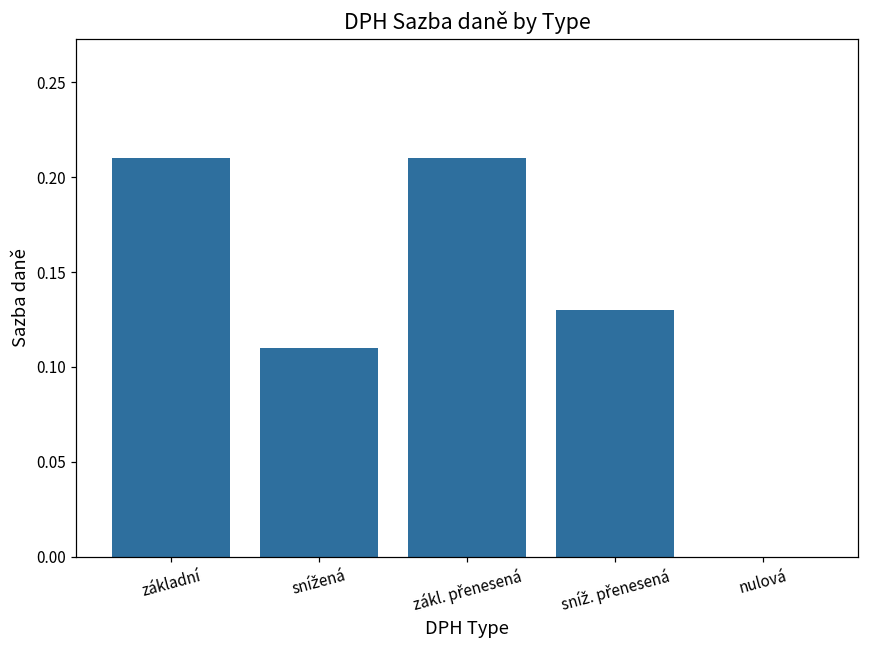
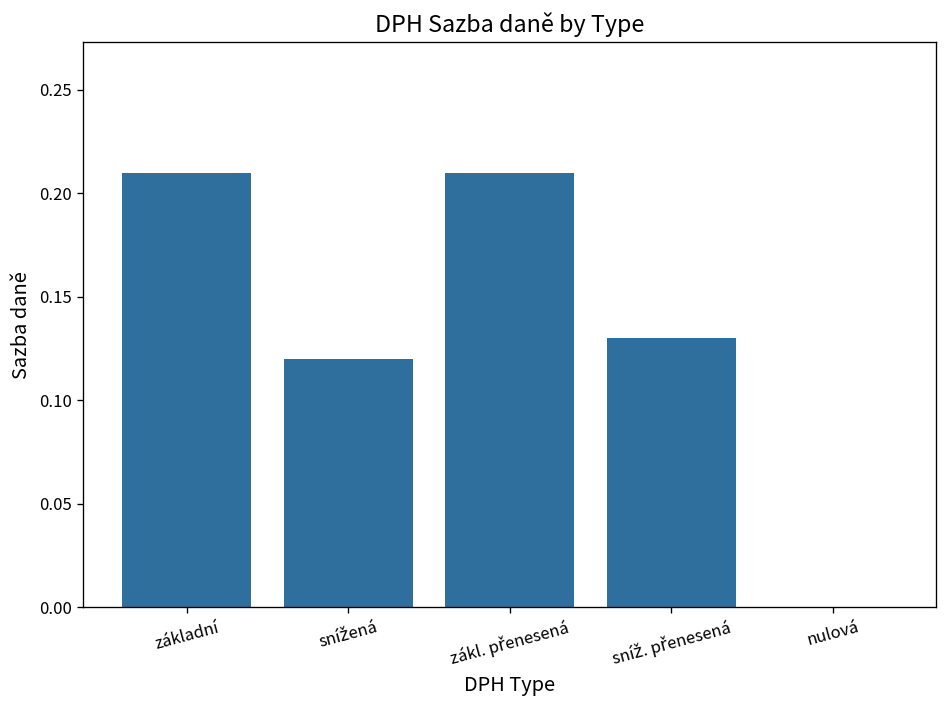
snížená: 0.11 -> 0.12
